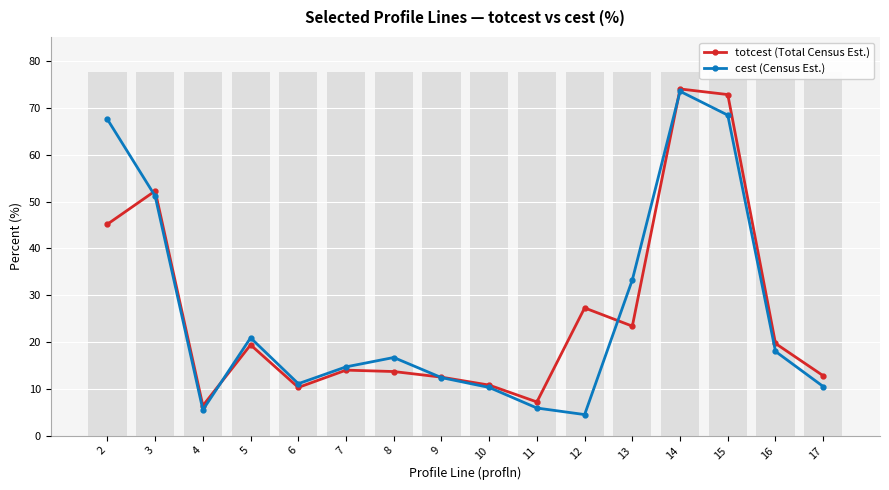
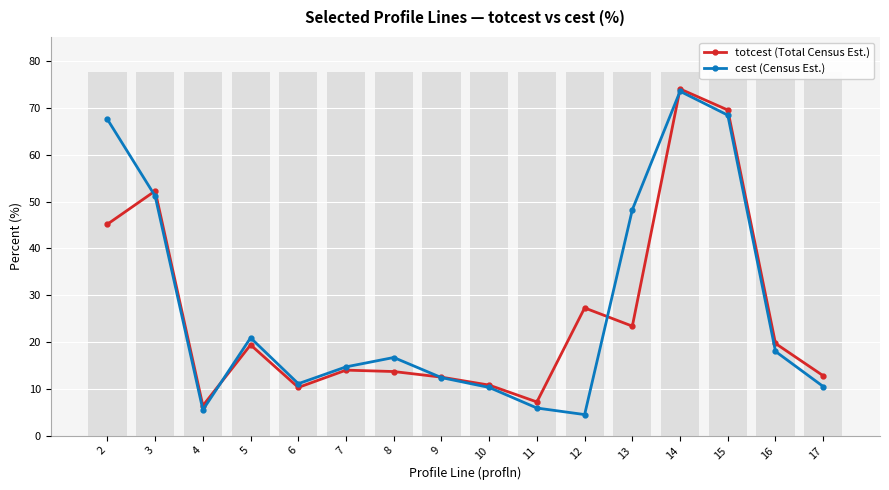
cest (Census Est.), 13: 33 -> 48
totcest (Total Census Est.), 15: 73 -> 70
